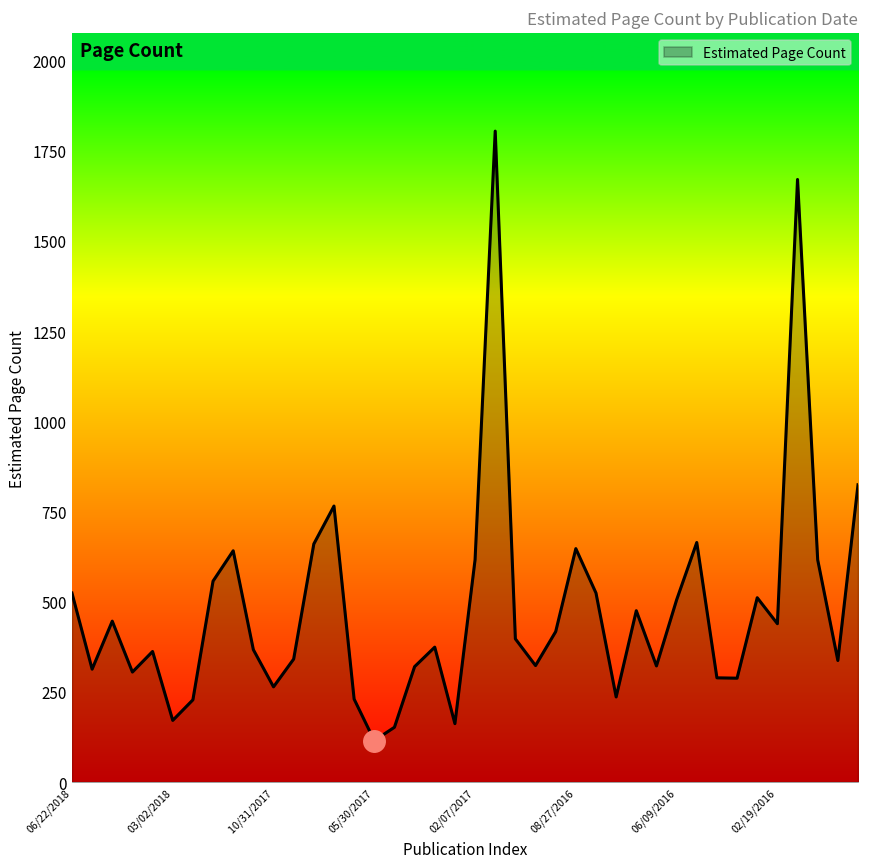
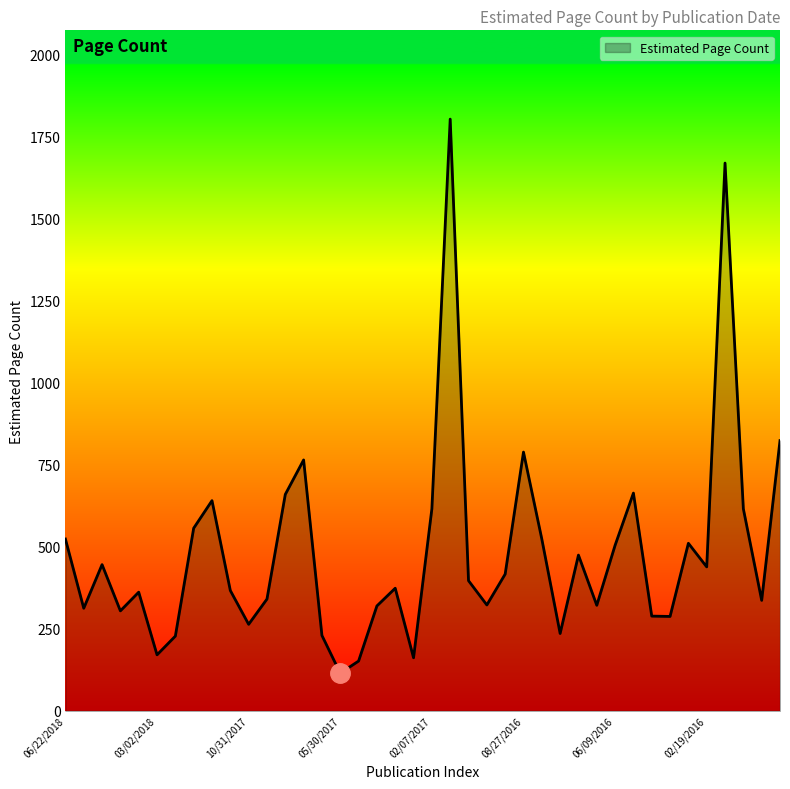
Estimated Page Count, 08/27/2016: 650 -> 790
